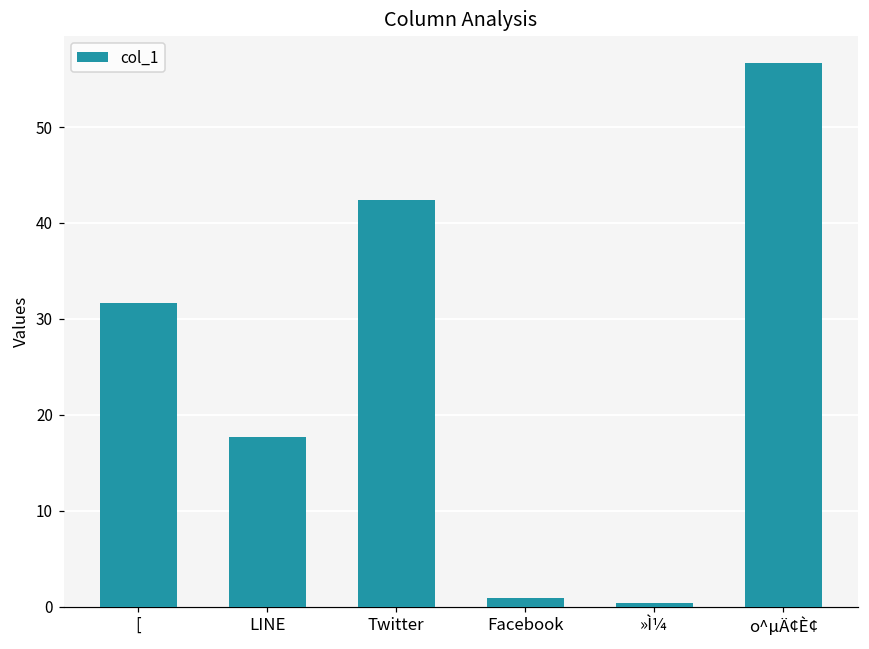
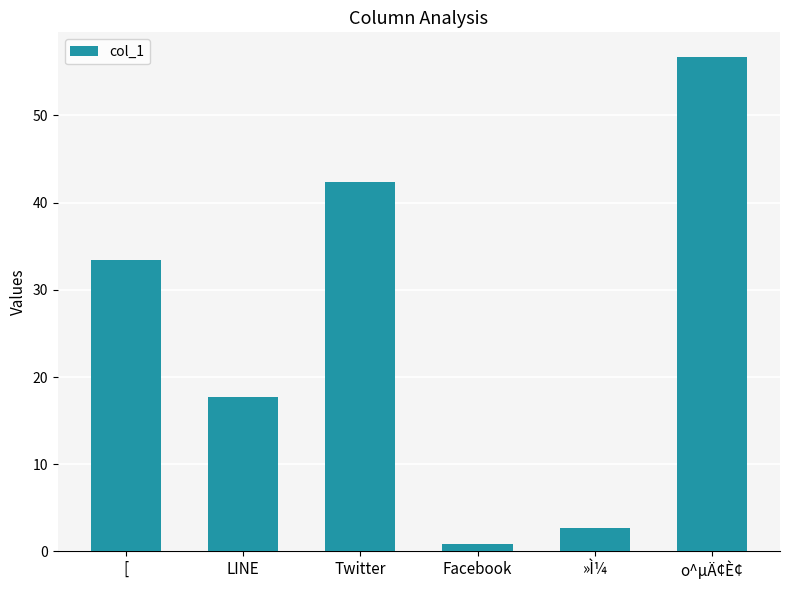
[: 32 -> 33
»Ì¼: 0 -> 3
